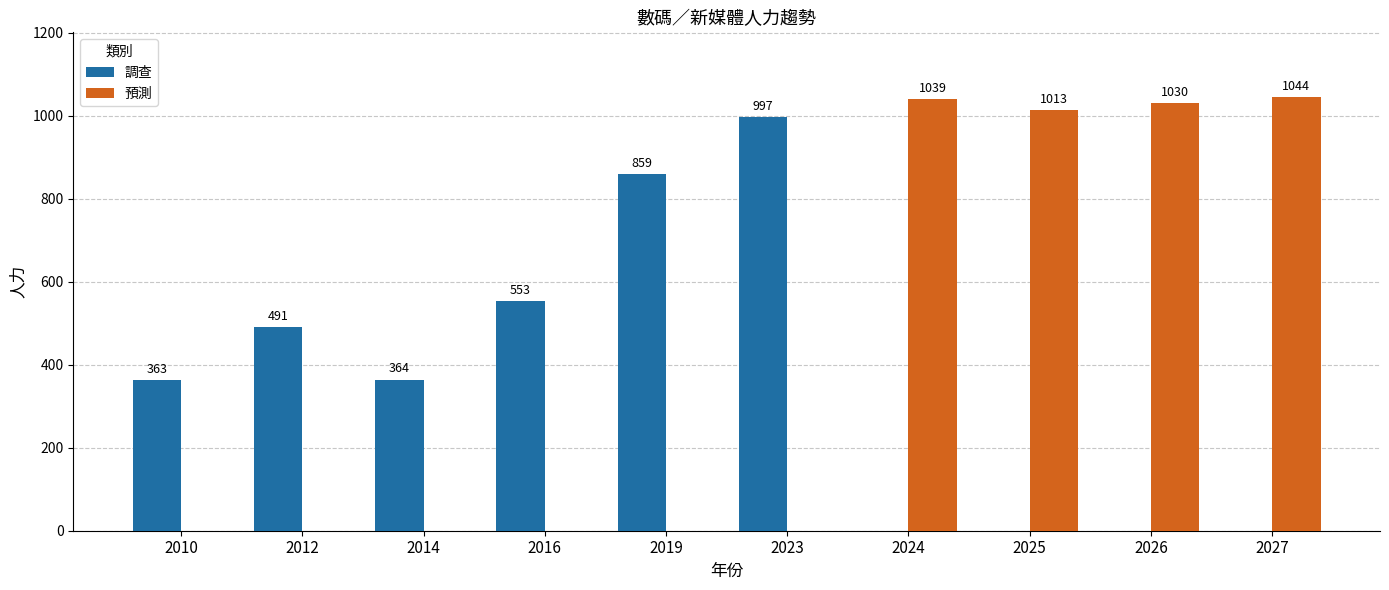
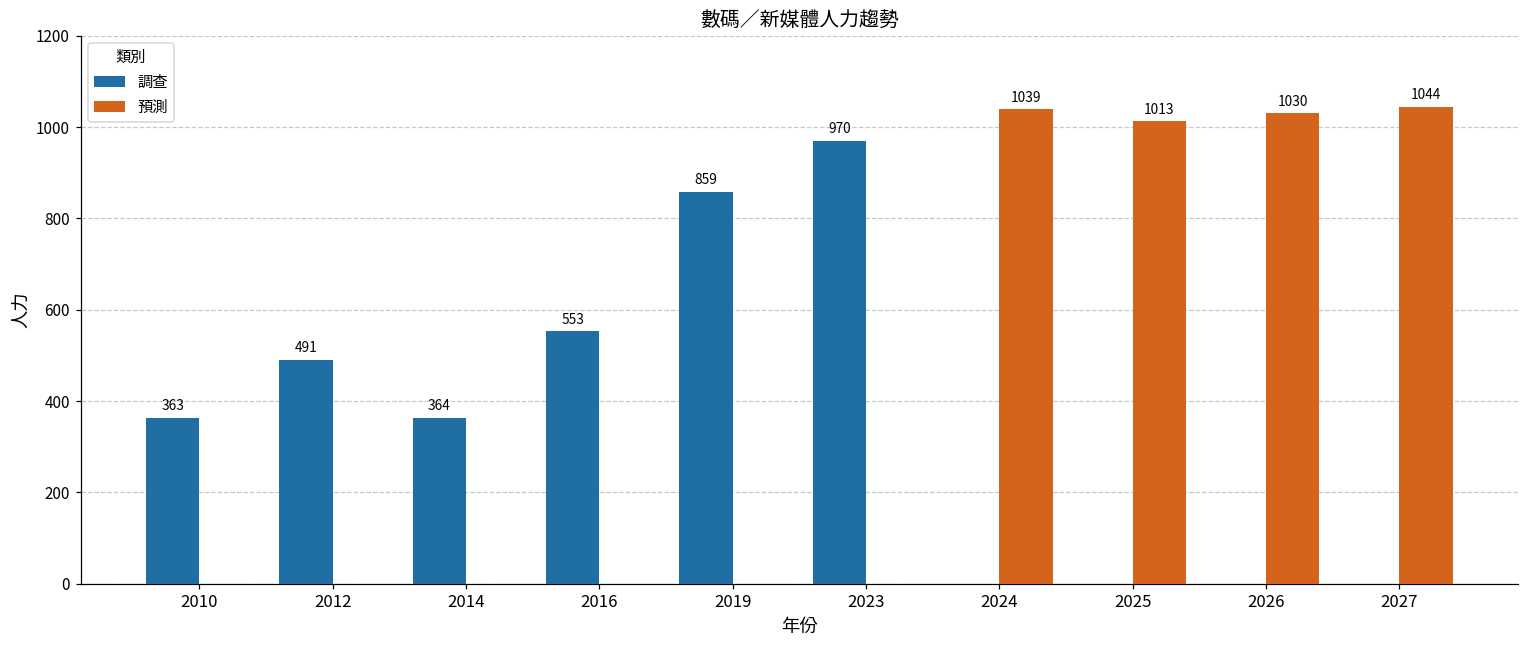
調查, 2023: 997 -> 970
